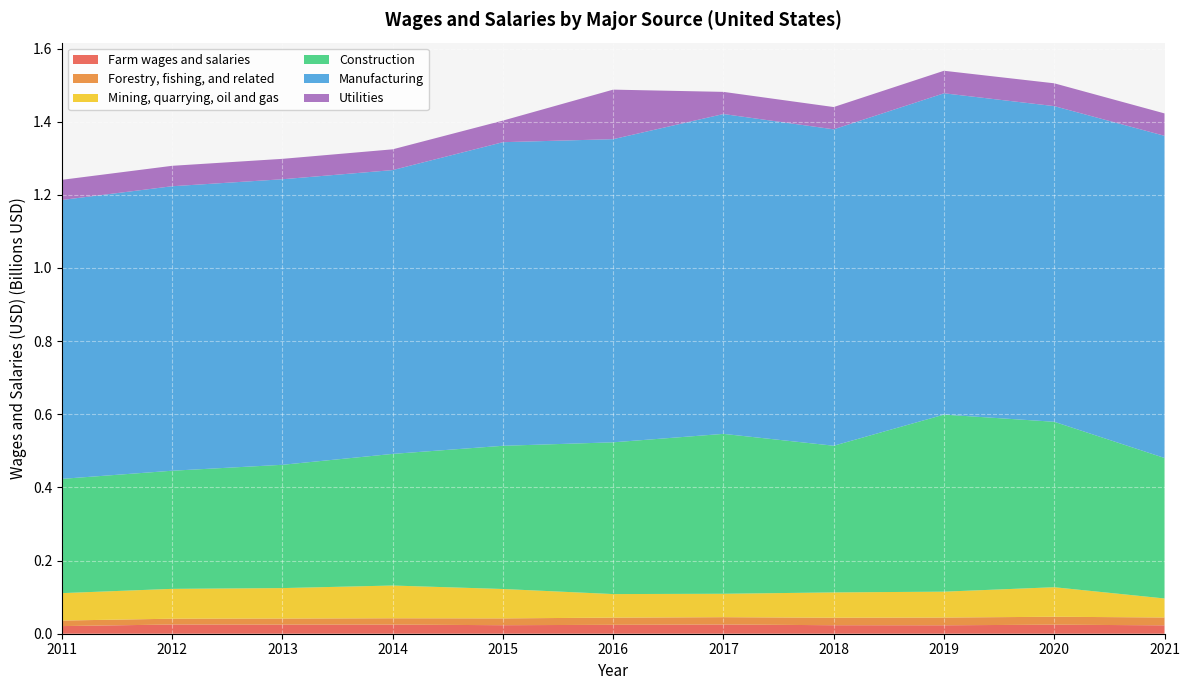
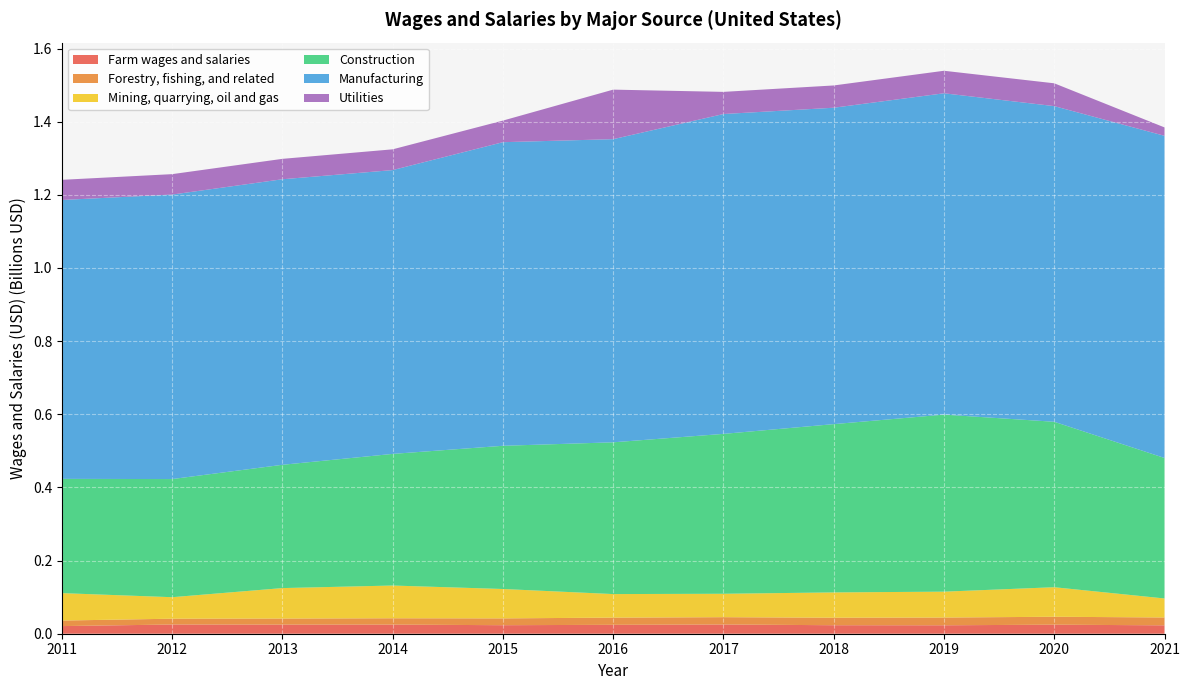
Mining, quarrying, oil and gas, 2012: 0.08 -> 0.06
Construction, 2018: 0.40 -> 0.46
Utilities, 2021: 0.06 -> 0.02
